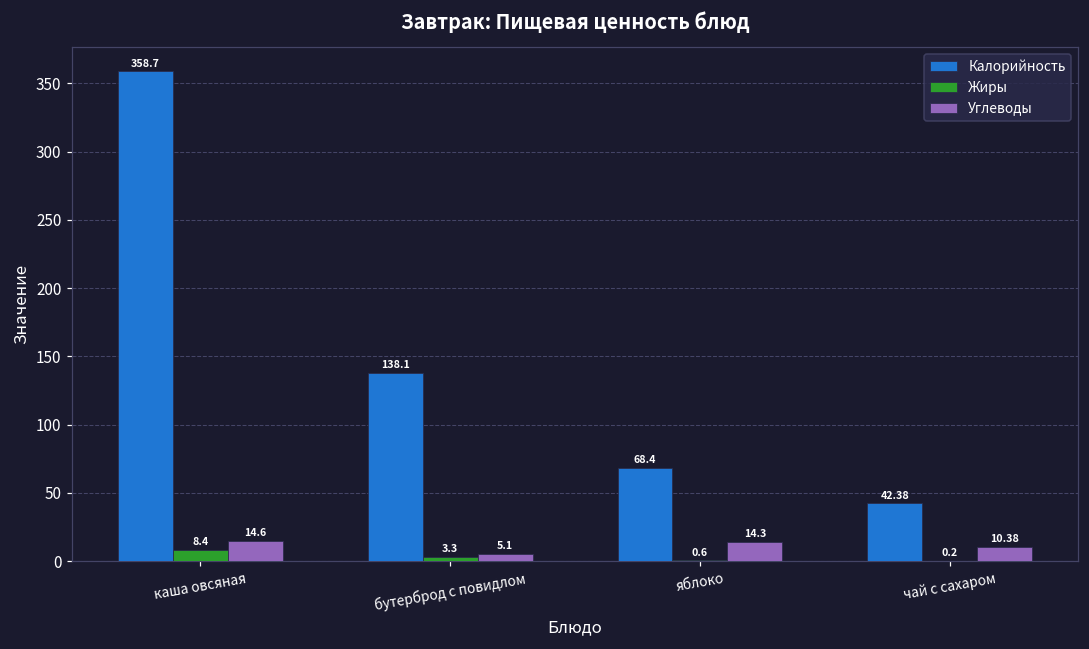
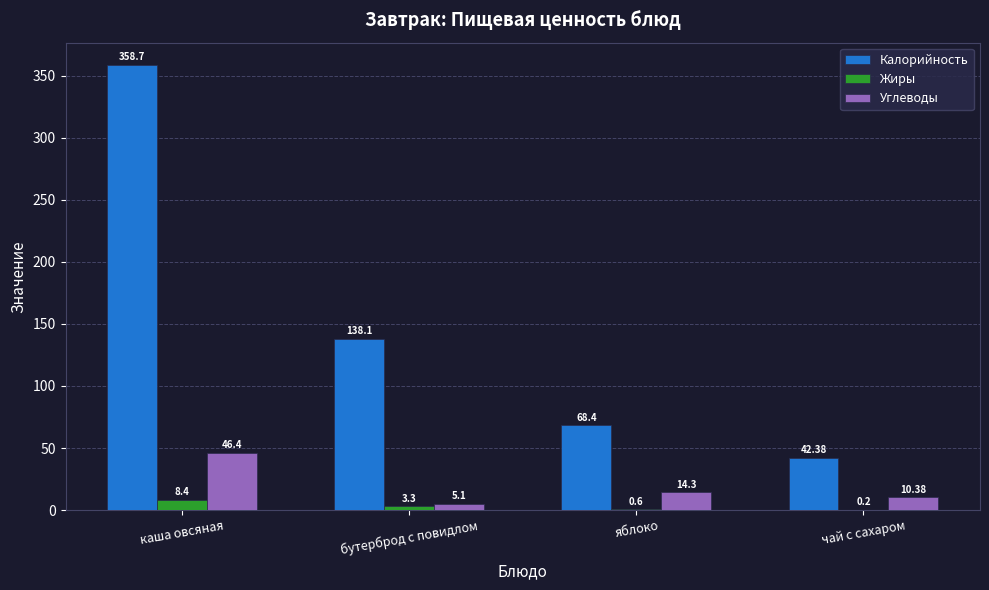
Углеводы, каша овсяная: 14.6 -> 46.4
